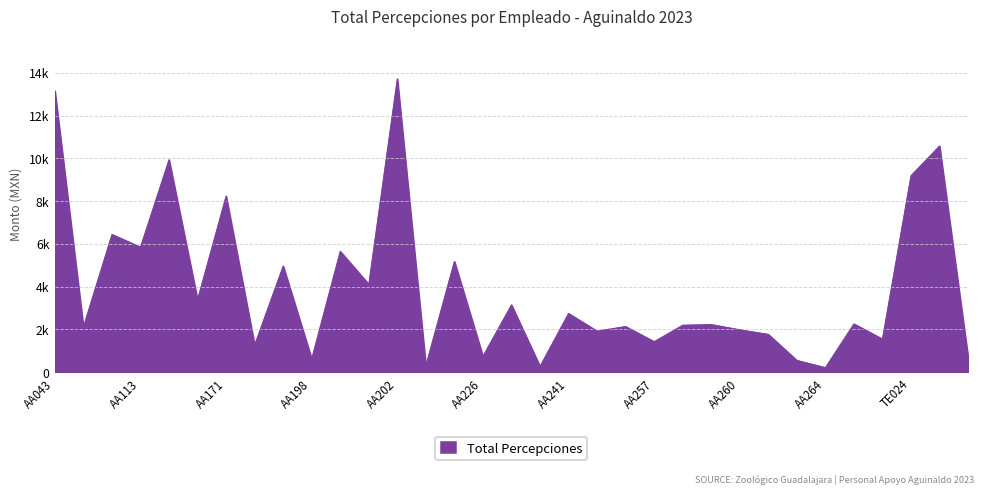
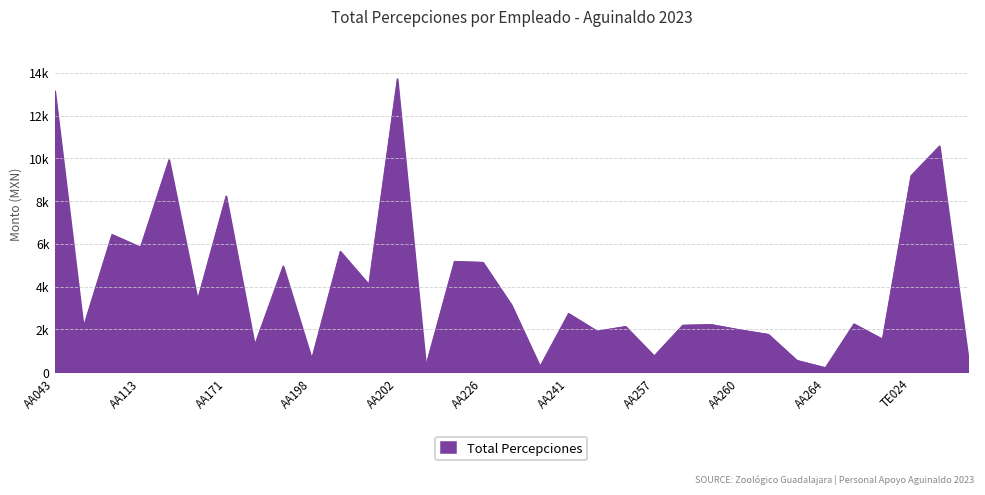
AA226: 700 -> 5100
AA257: 1400 -> 800
